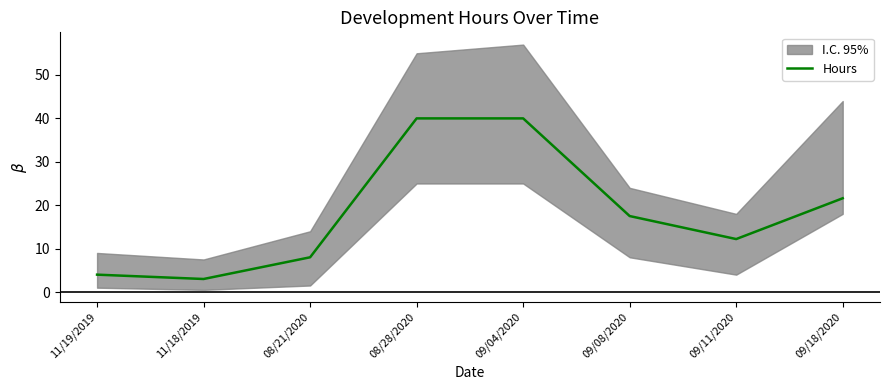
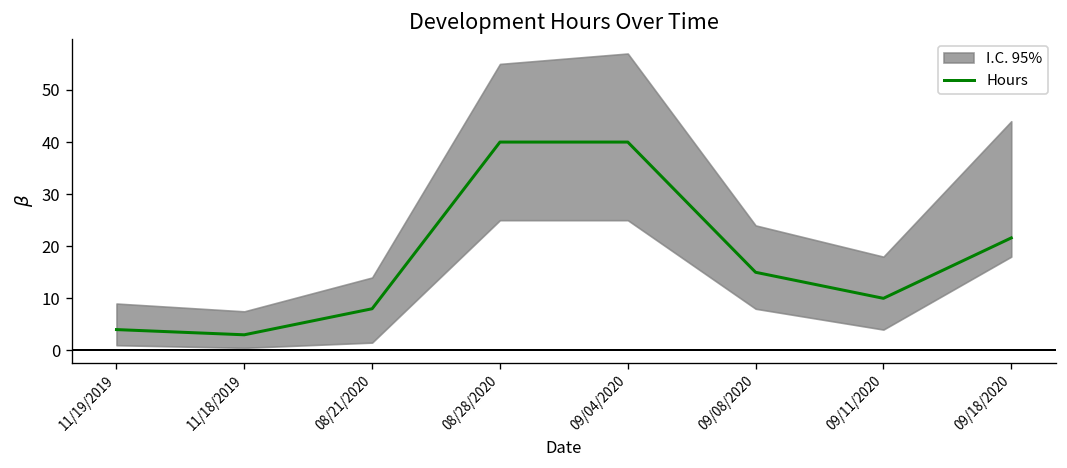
Hours, 09/08/2020: 18 -> 15
Hours, 09/11/2020: 12 -> 10
